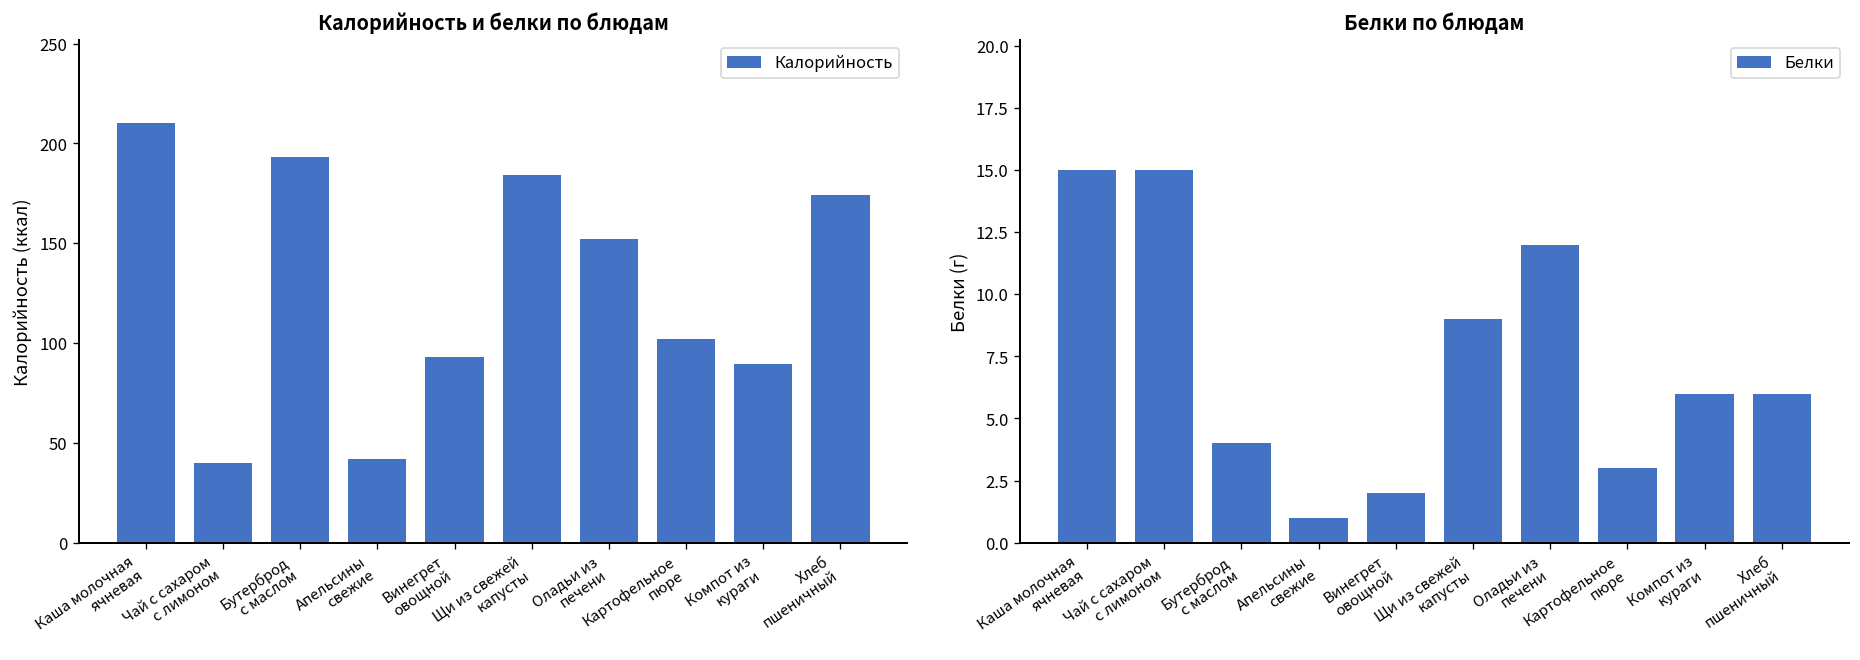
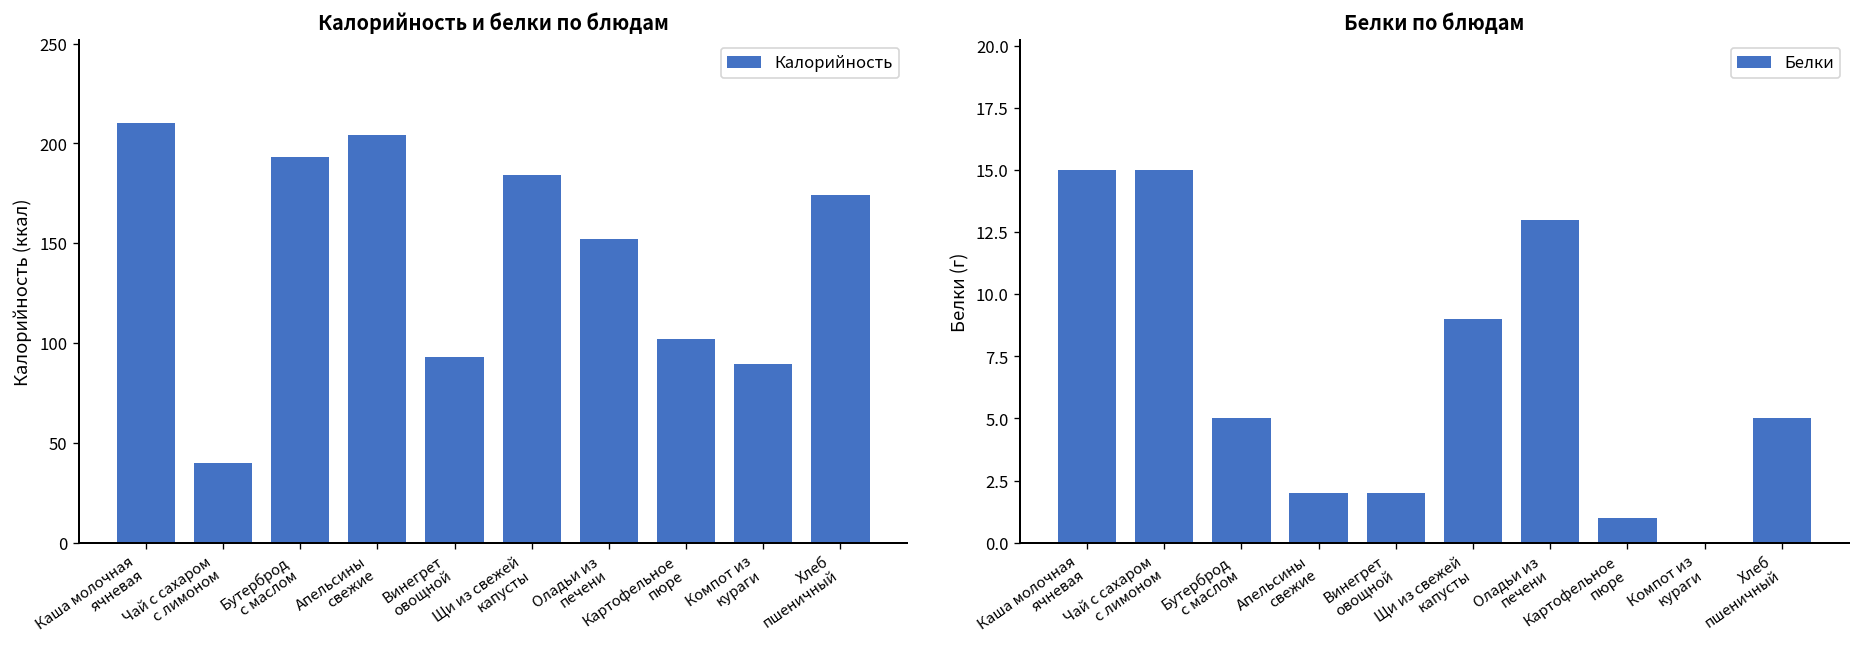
Калорийность и белки по блюдам, Апельсины свежие: 42 -> 204
Белки по блюдам, Бутерброд с маслом: 4 -> 5
Белки по блюдам, Апельсины свежие: 1 -> 2
Белки по блюдам, Оладьи из печени: 12 -> 13
Белки по блюдам, Картофельное пюре: 3 -> 1
Белки по блюдам, Компот из кураги: 6 -> 0
Белки по блюдам, Хлеб пшеничный: 6 -> 5
